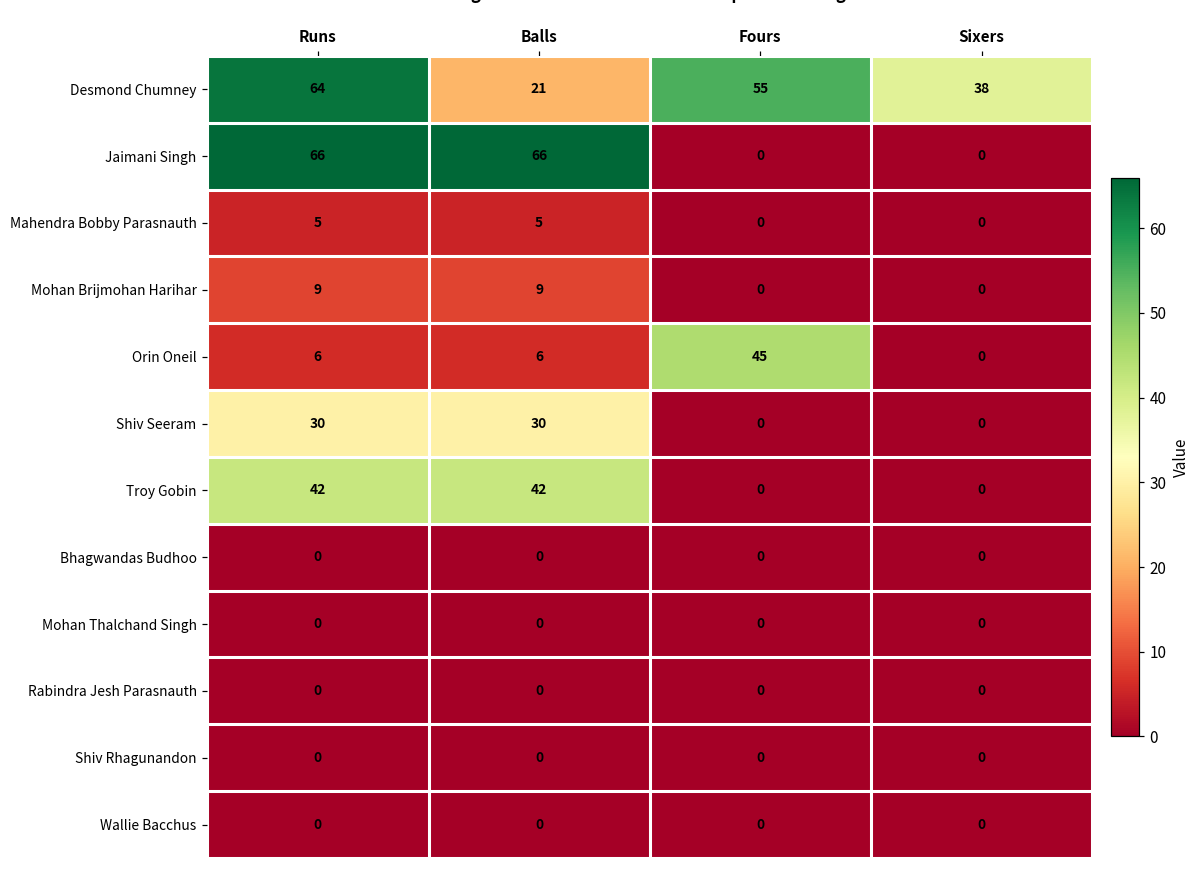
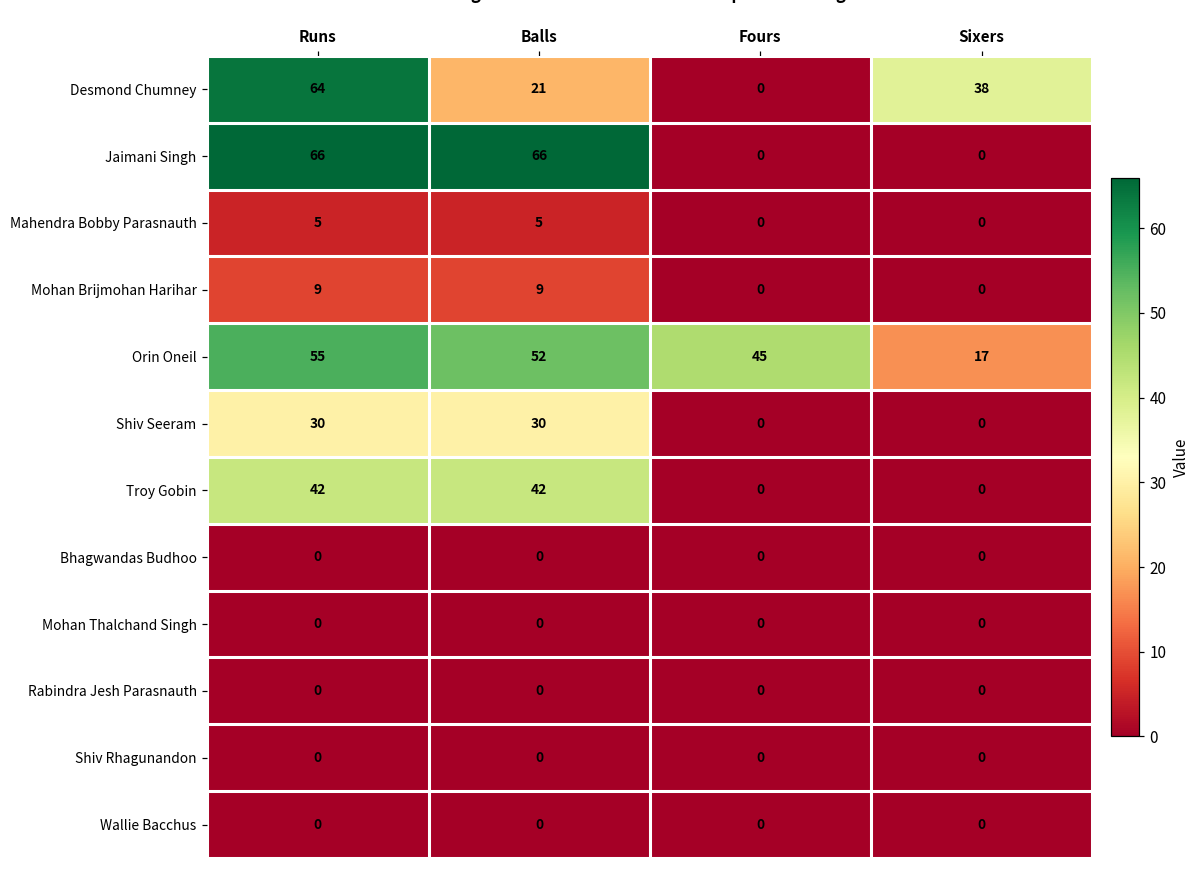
Desmond Chumney, Fours: 55 -> 0
Orin Oneil, Runs: 6 -> 55
Orin Oneil, Balls: 6 -> 52
Orin Oneil, Sixers: 0 -> 17
